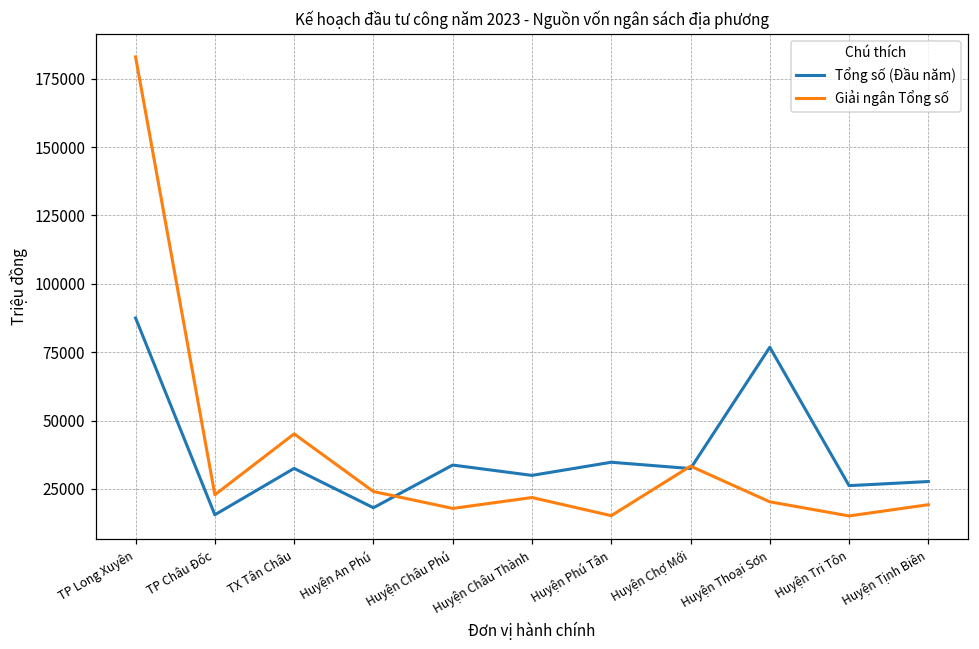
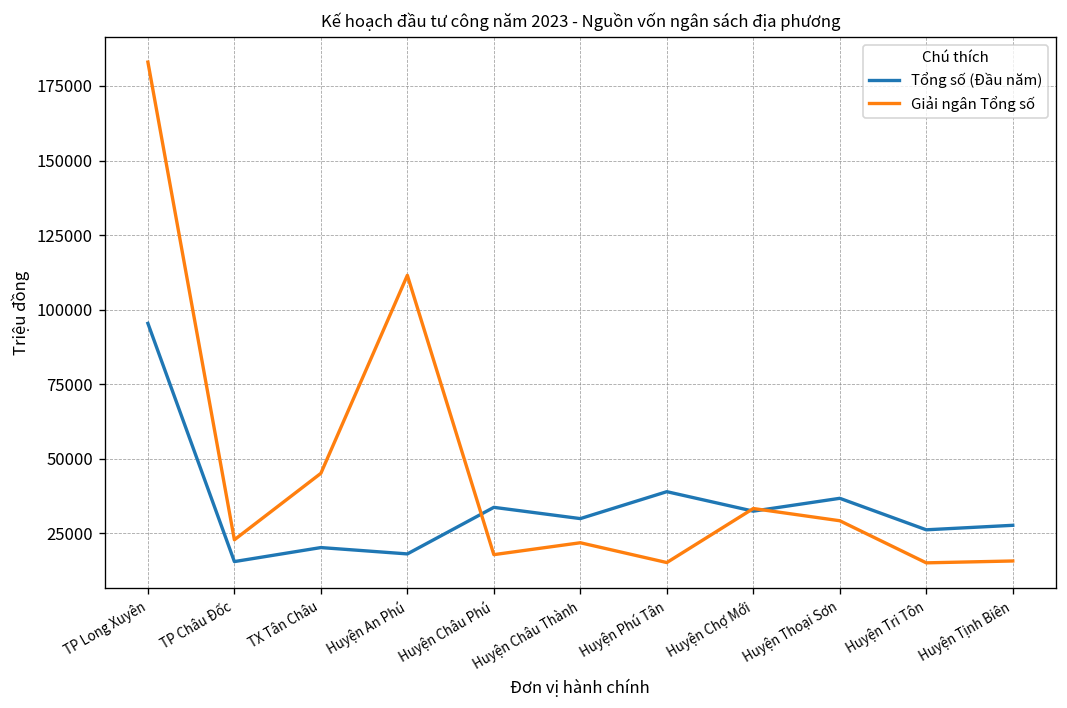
Tổng số (Đầu năm), TP Long Xuyên: 88000 -> 95000
Tổng số (Đầu năm), TX Tân Châu: 32000 -> 20000
Giải ngân Tổng số, Huyện An Phú: 24000 -> 112000
Tổng số (Đầu năm), Huyện Phú Tân: 35000 -> 39000
Tổng số (Đầu năm), Huyện Thoại Sơn: 77000 -> 37000
Giải ngân Tổng số, Huyện Thoại Sơn: 20000 -> 29000
Giải ngân Tổng số, Huyện Tịnh Biên: 19000 -> 16000
